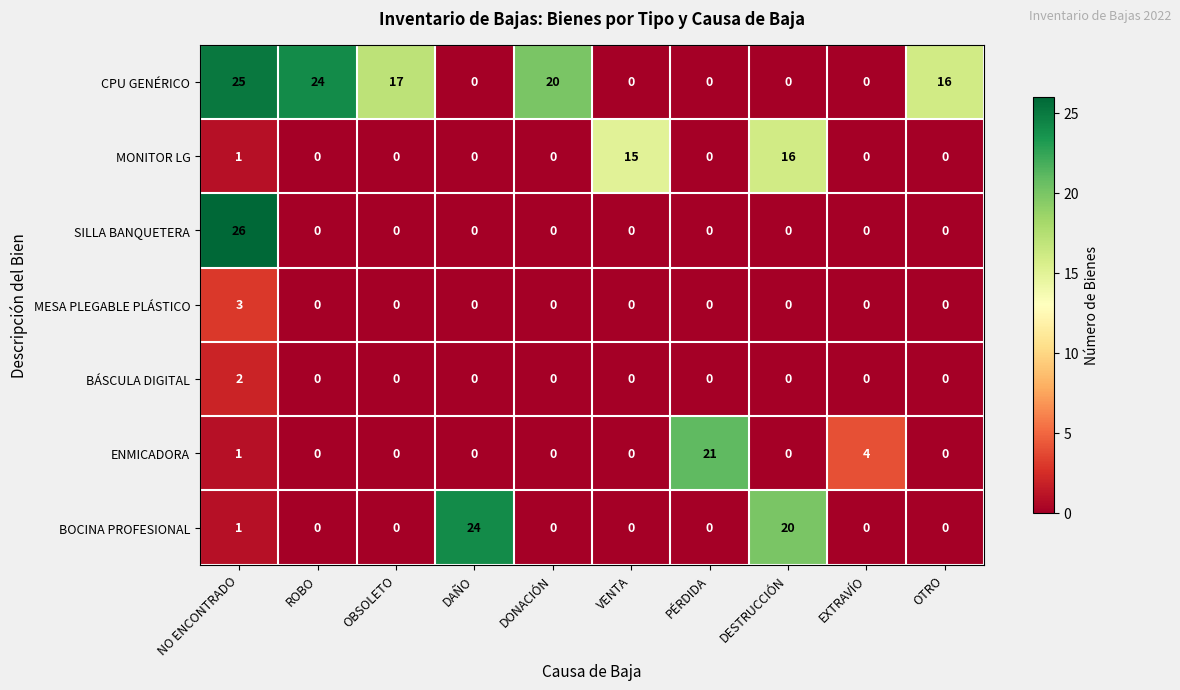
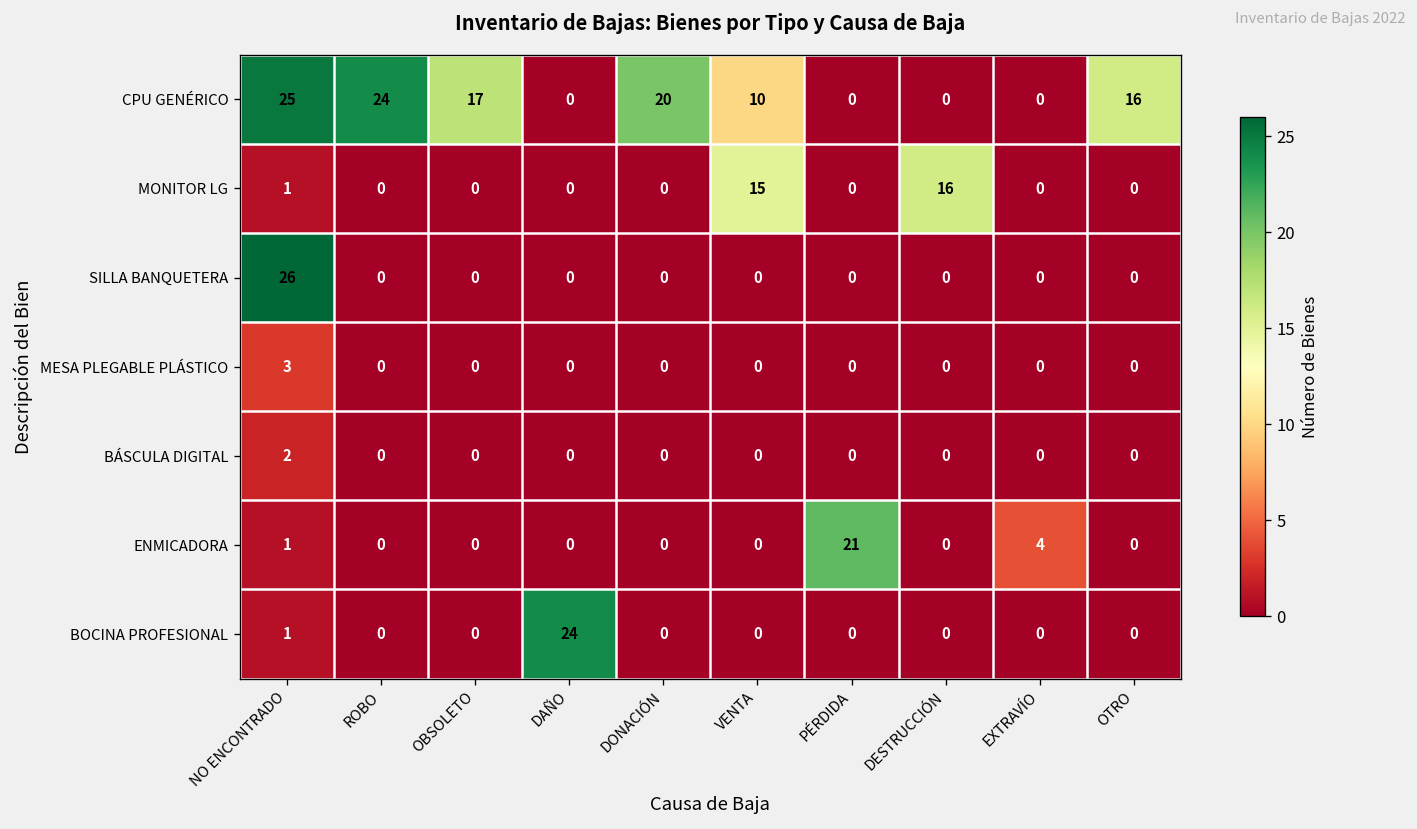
CPU GENÉRICO, VENTA: 0 -> 10
BOCINA PROFESIONAL, DESTRUCCIÓN: 20 -> 0
